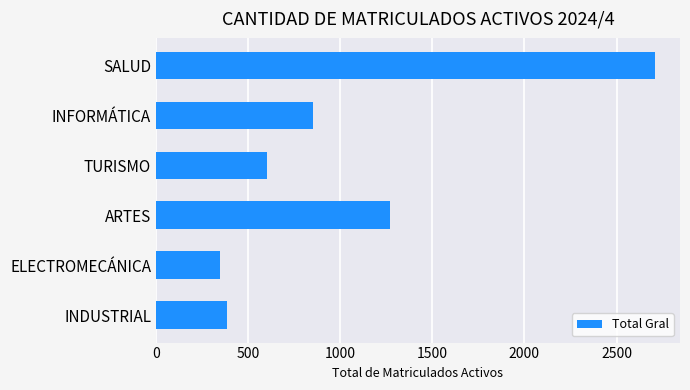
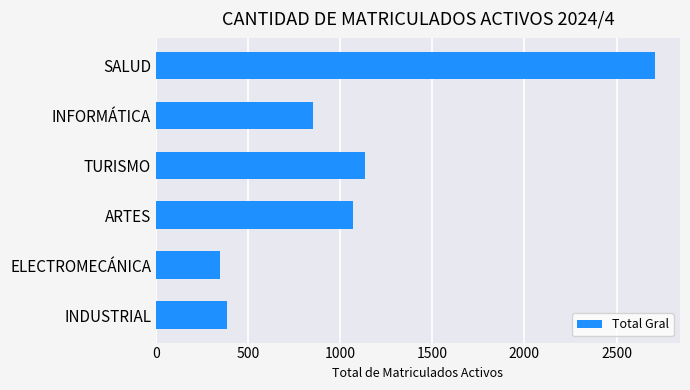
TURISMO: 600 -> 1130
ARTES: 1270 -> 1070
